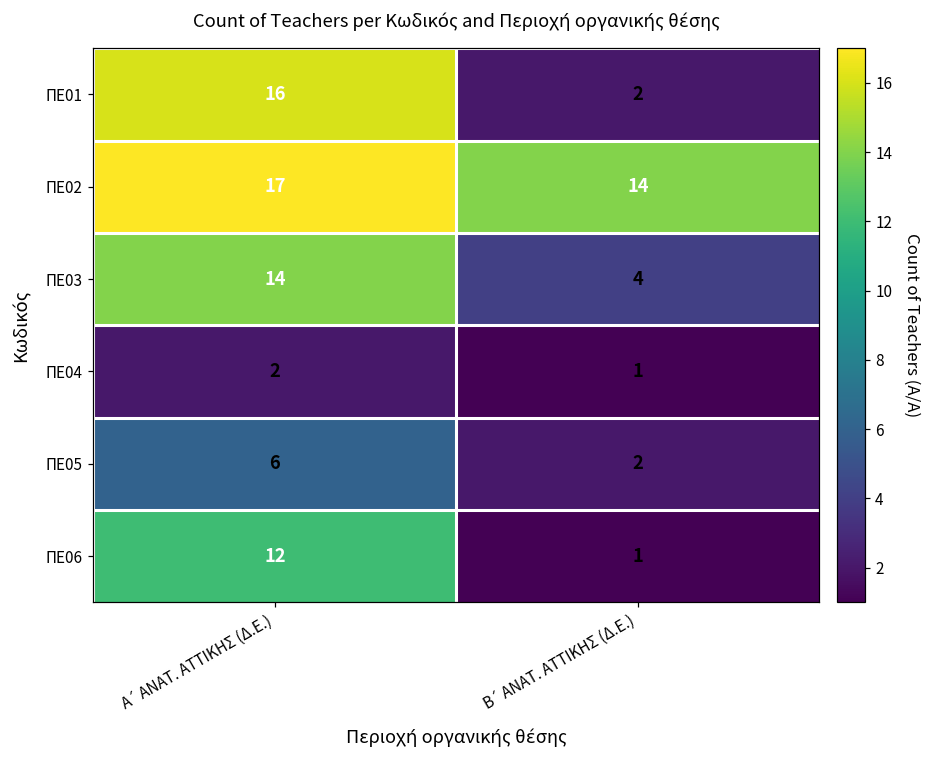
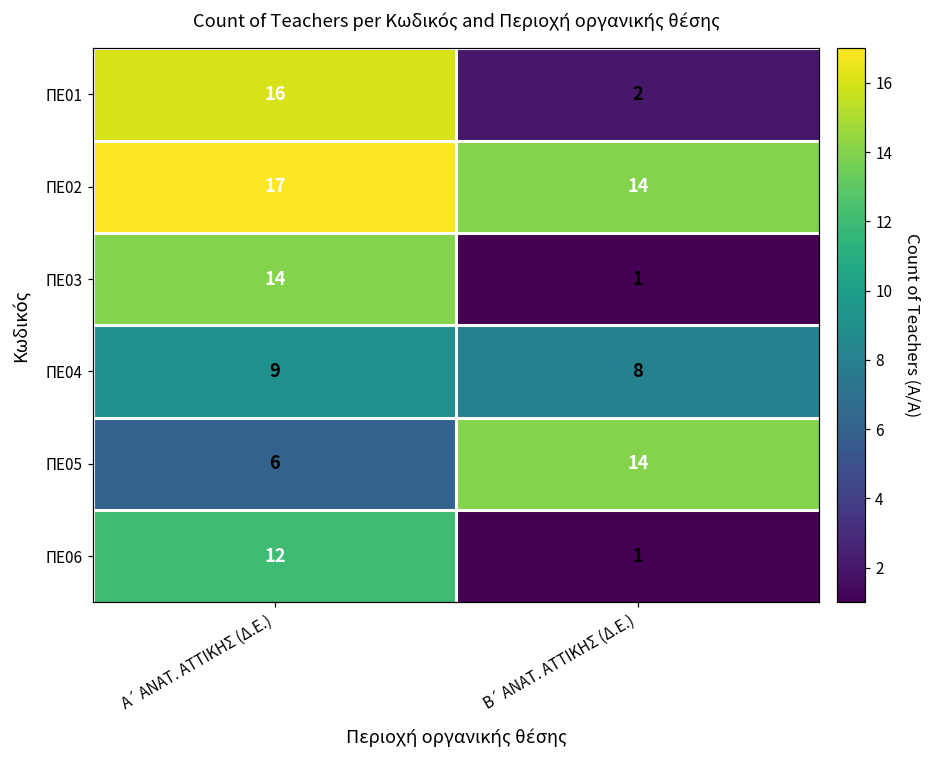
ΠΕ03, Β΄ ΑΝΑΤ. ΑΤΤΙΚΗΣ (Δ.Ε.): 4 -> 1
ΠΕ04, Α΄ ΑΝΑΤ. ΑΤΤΙΚΗΣ (Δ.Ε.): 2 -> 9
ΠΕ04, Β΄ ΑΝΑΤ. ΑΤΤΙΚΗΣ (Δ.Ε.): 1 -> 8
ΠΕ05, Β΄ ΑΝΑΤ. ΑΤΤΙΚΗΣ (Δ.Ε.): 2 -> 14
